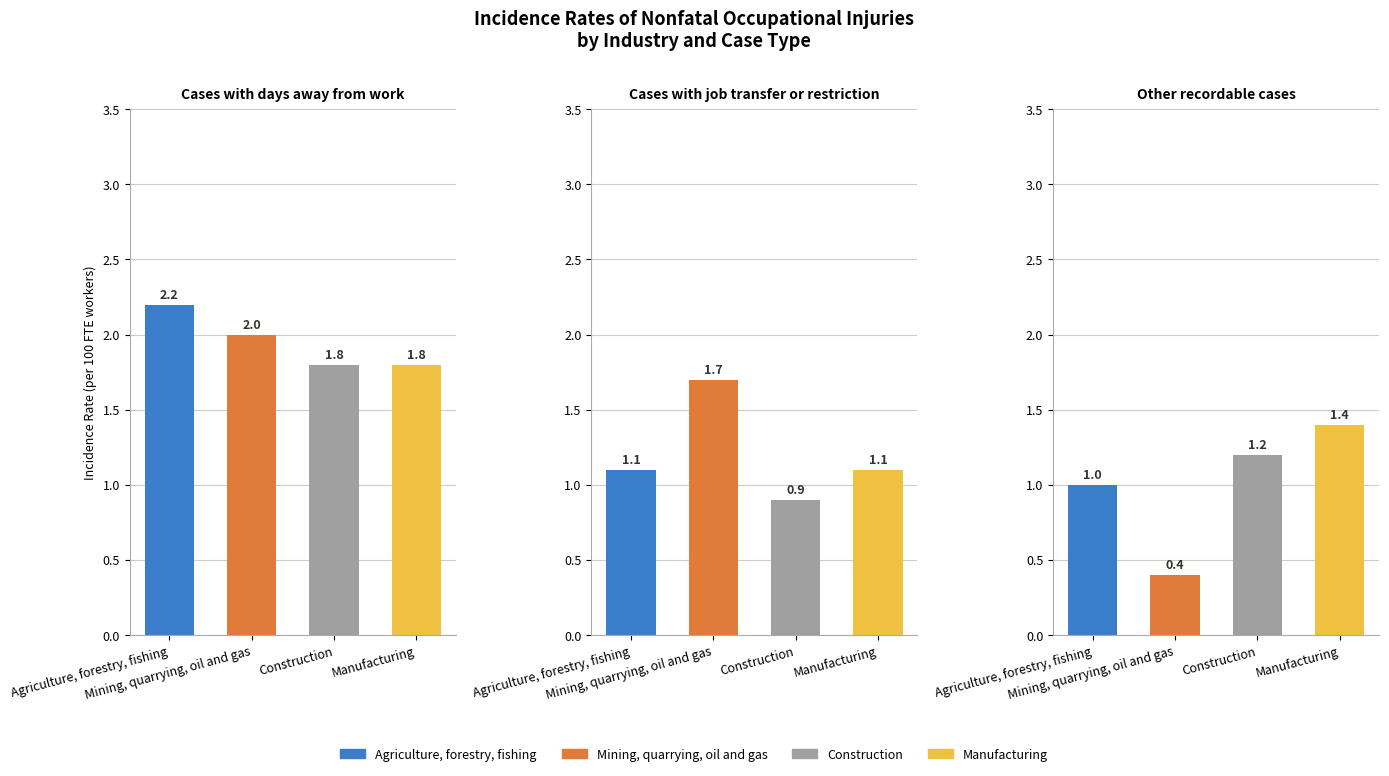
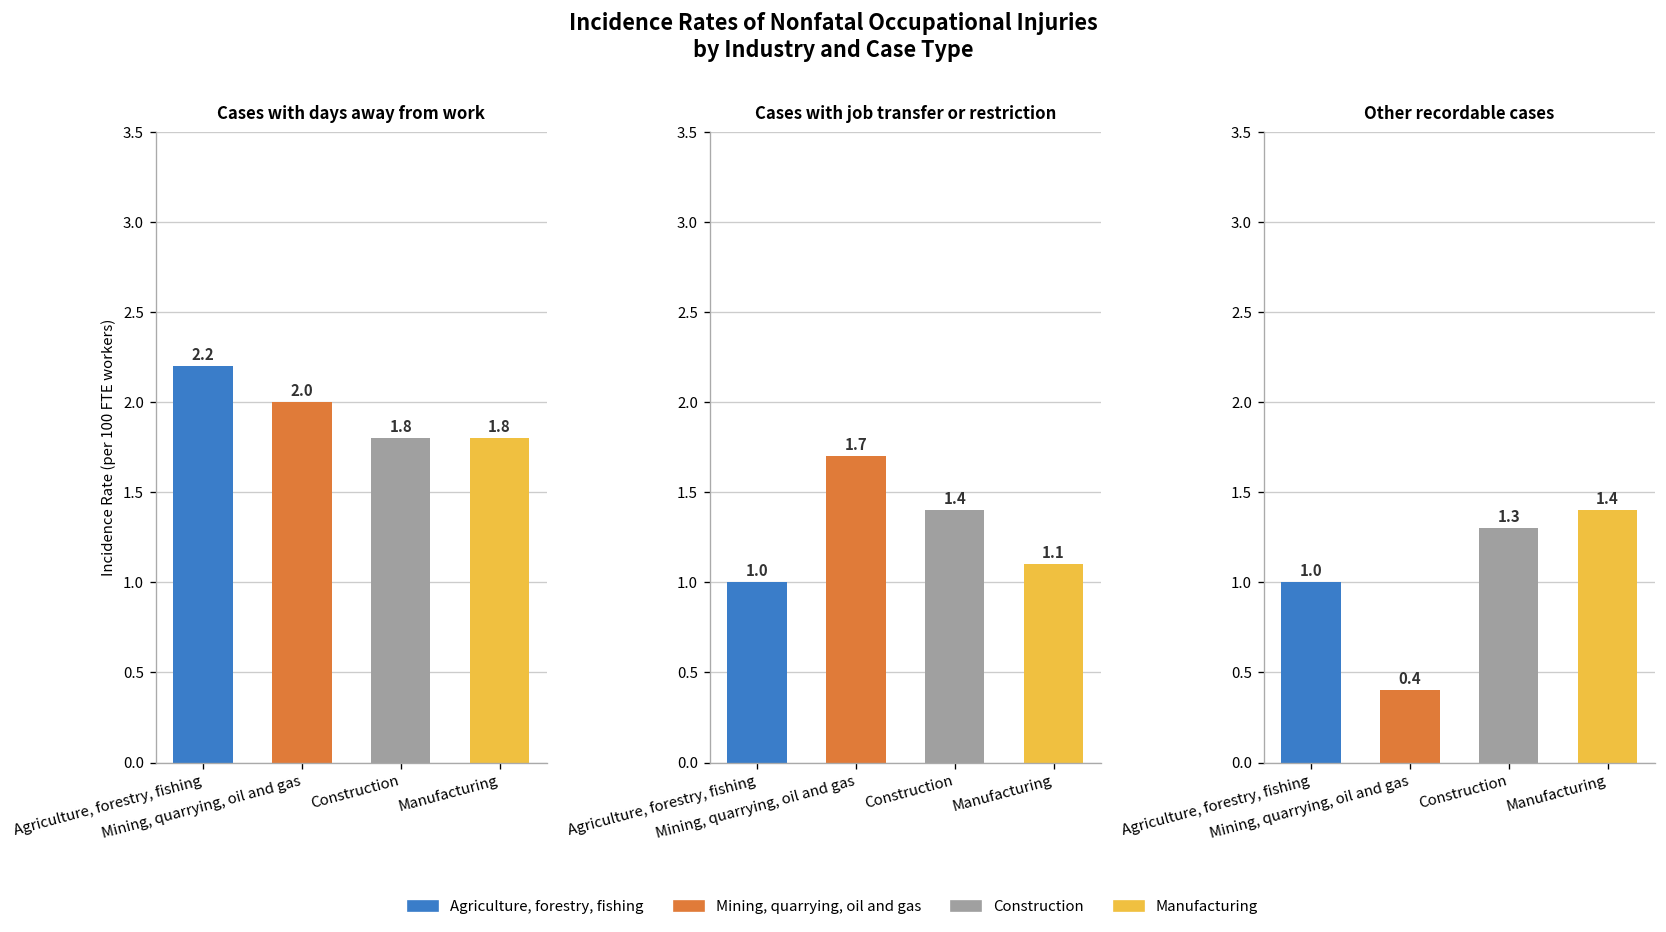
Cases with job transfer or restriction, Agriculture, forestry, fishing: 1.1 -> 1.0
Cases with job transfer or restriction, Construction: 0.9 -> 1.4
Other recordable cases, Construction: 1.2 -> 1.3
